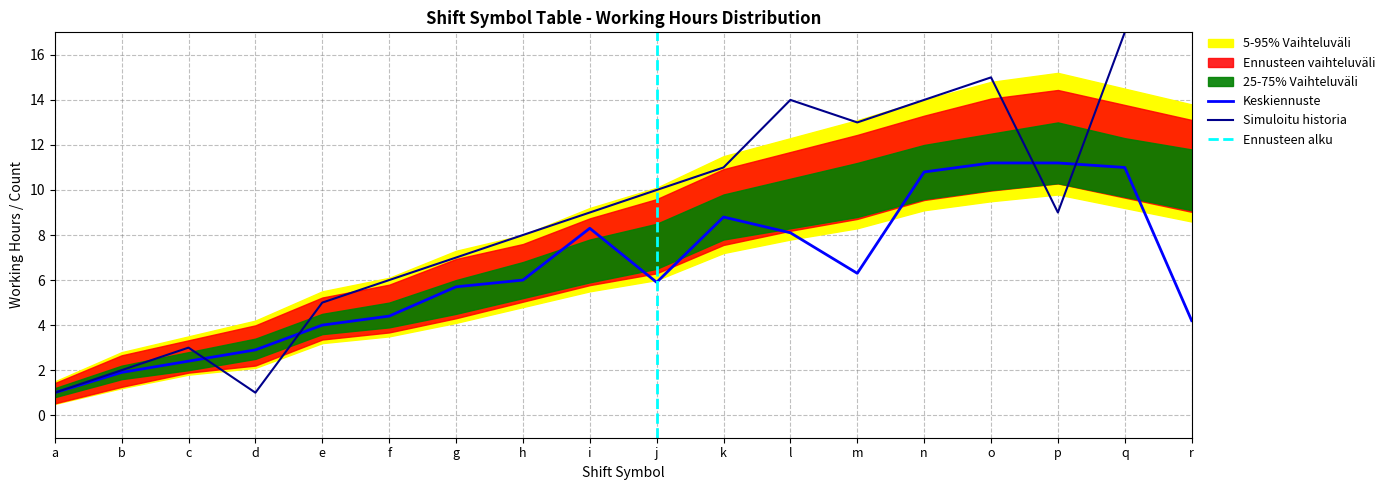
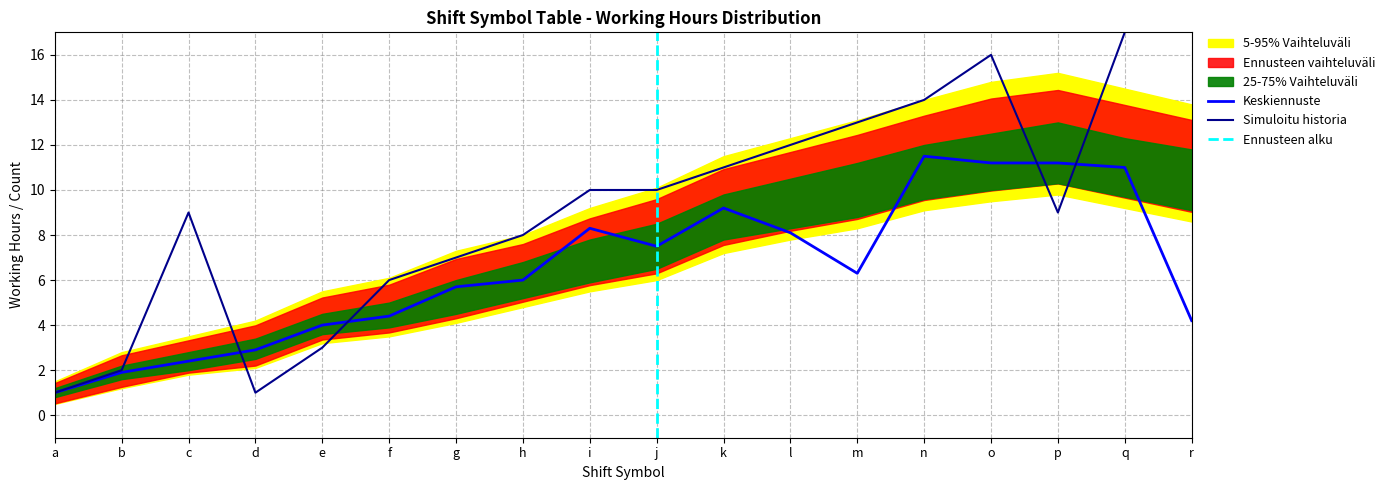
Simuloitu historia, c: 3 -> 9
Simuloitu historia, e: 5 -> 3
Simuloitu historia, i: 9 -> 10
Keskiennuste, j: 5.9 -> 7.5
Keskiennuste, k: 8.8 -> 9.2
Simuloitu historia, l: 14 -> 12
Keskiennuste, n: 10.8 -> 11.5
Simuloitu historia, o: 15 -> 16
